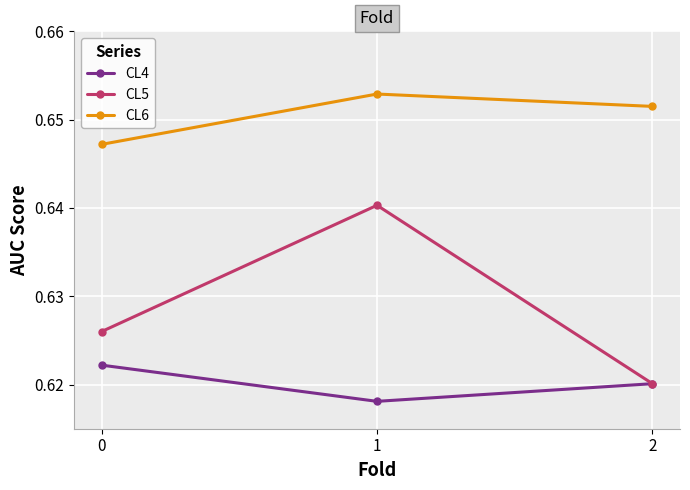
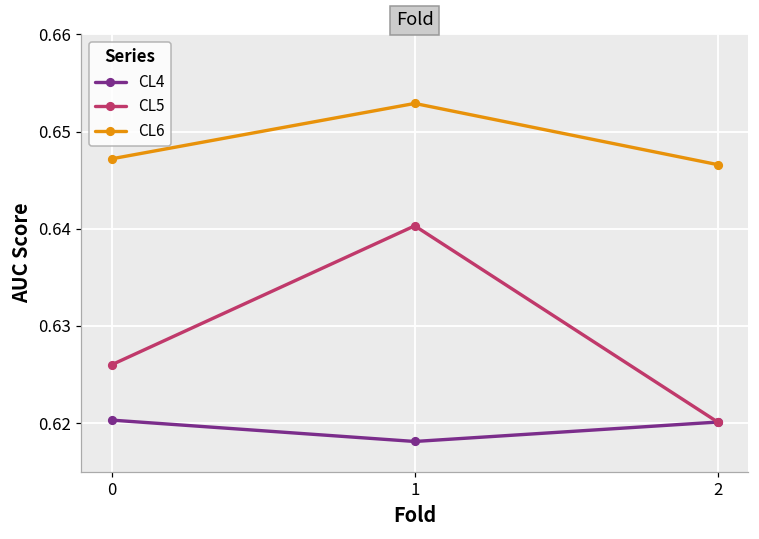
CL4, 0: 0.622 -> 0.620
CL6, 2: 0.652 -> 0.647
